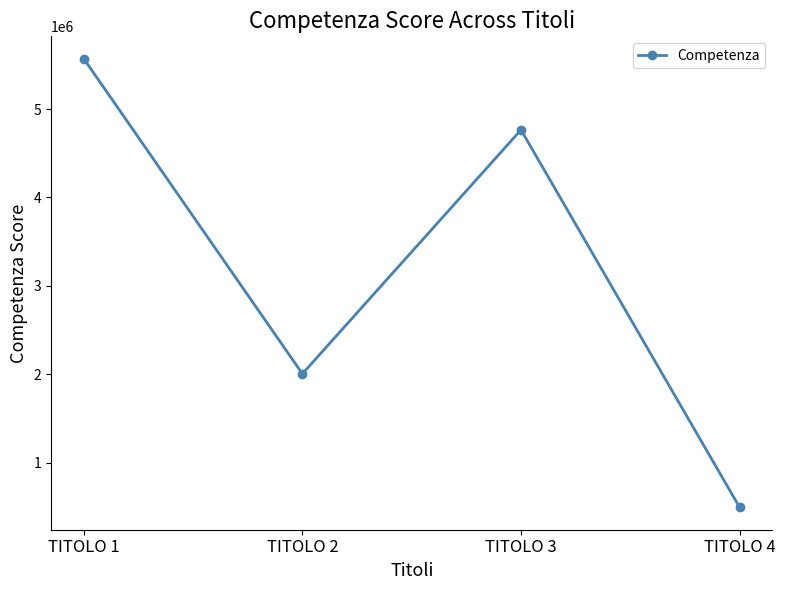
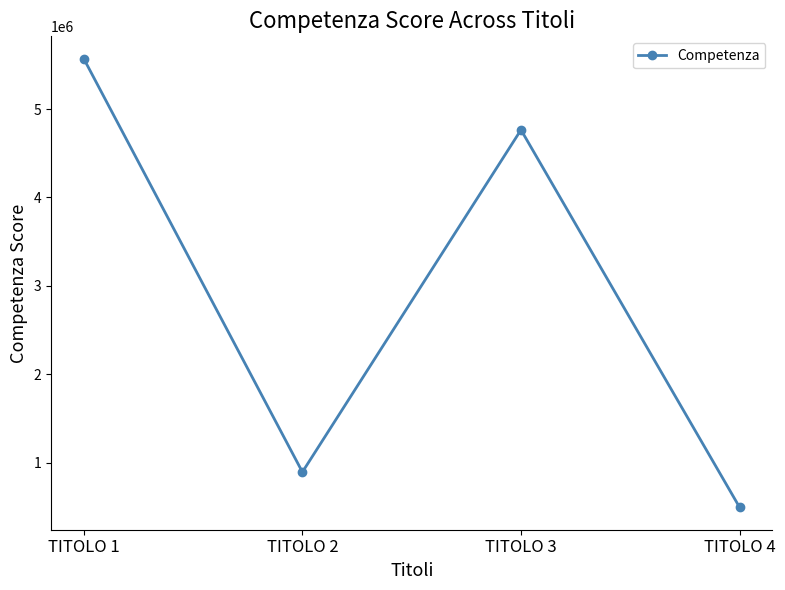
TITOLO 2: 2000000 -> 900000
